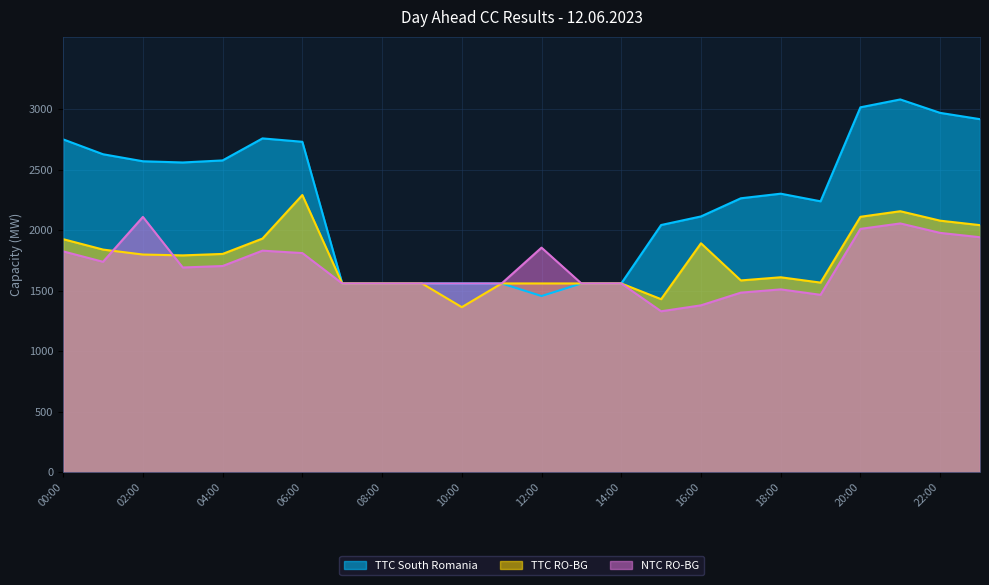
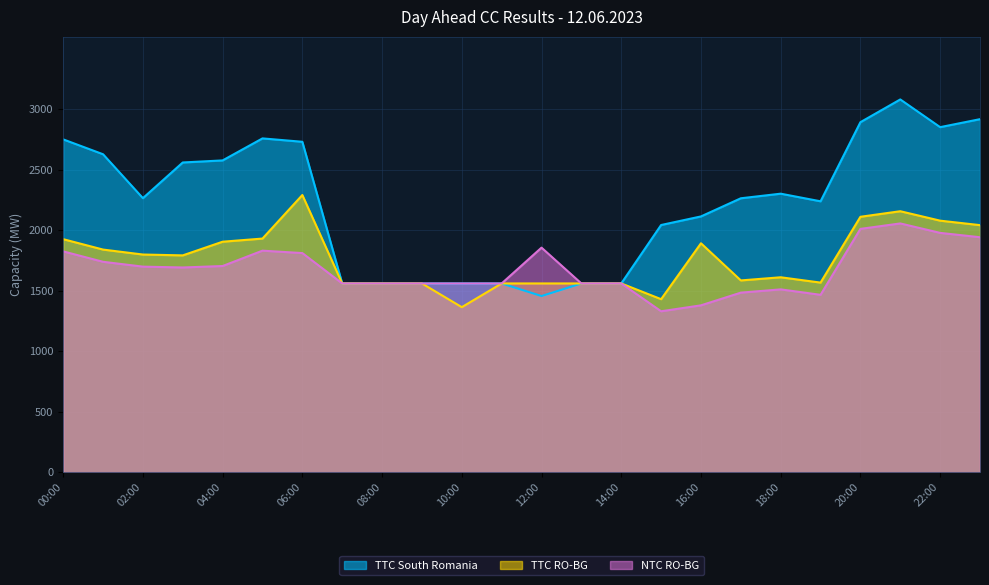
TTC South Romania, 02:00: 2570 -> 2270
NTC RO-BG, 02:00: 2110 -> 1700
TTC RO-BG, 04:00: 1800 -> 1910
TTC South Romania, 20:00: 3020 -> 2890
TTC South Romania, 22:00: 2970 -> 2850
